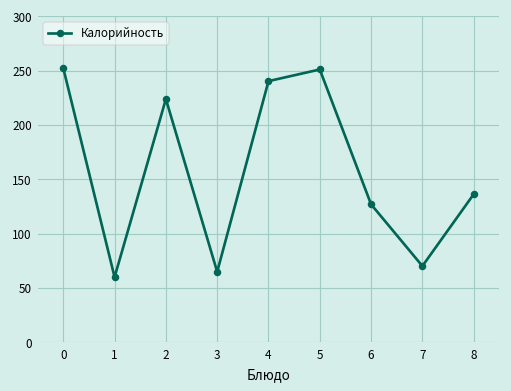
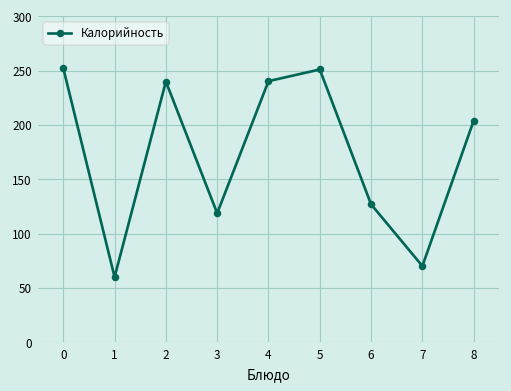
2: 220 -> 240
3: 70 -> 120
8: 140 -> 200
